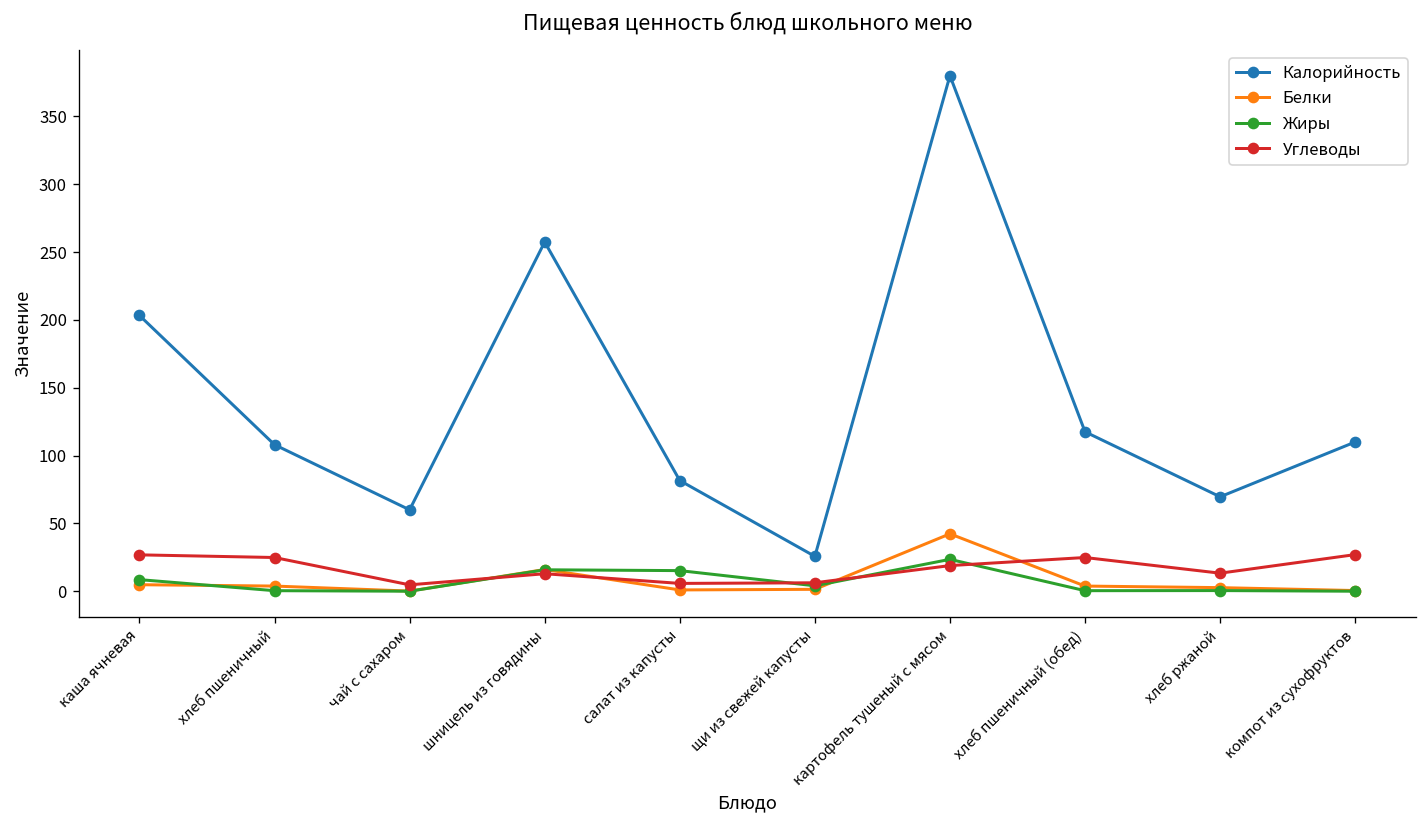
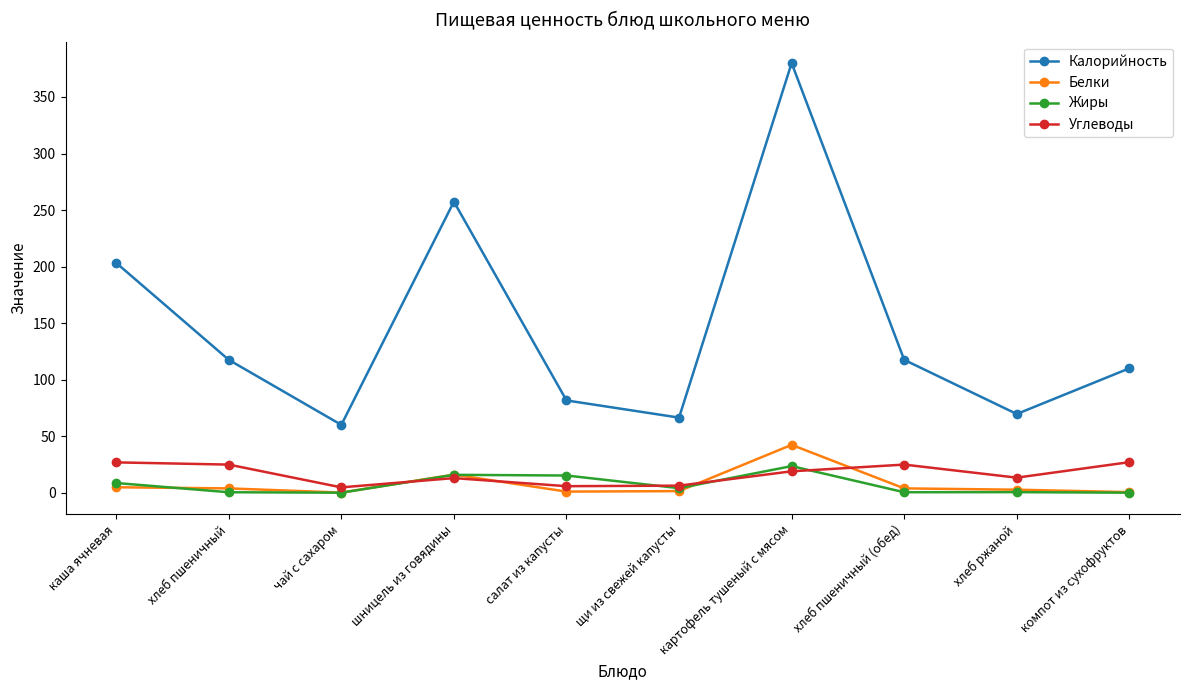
Калорийность, хлеб пшеничный: 108 -> 118
Калорийность, щи из свежей капусты: 26 -> 66
